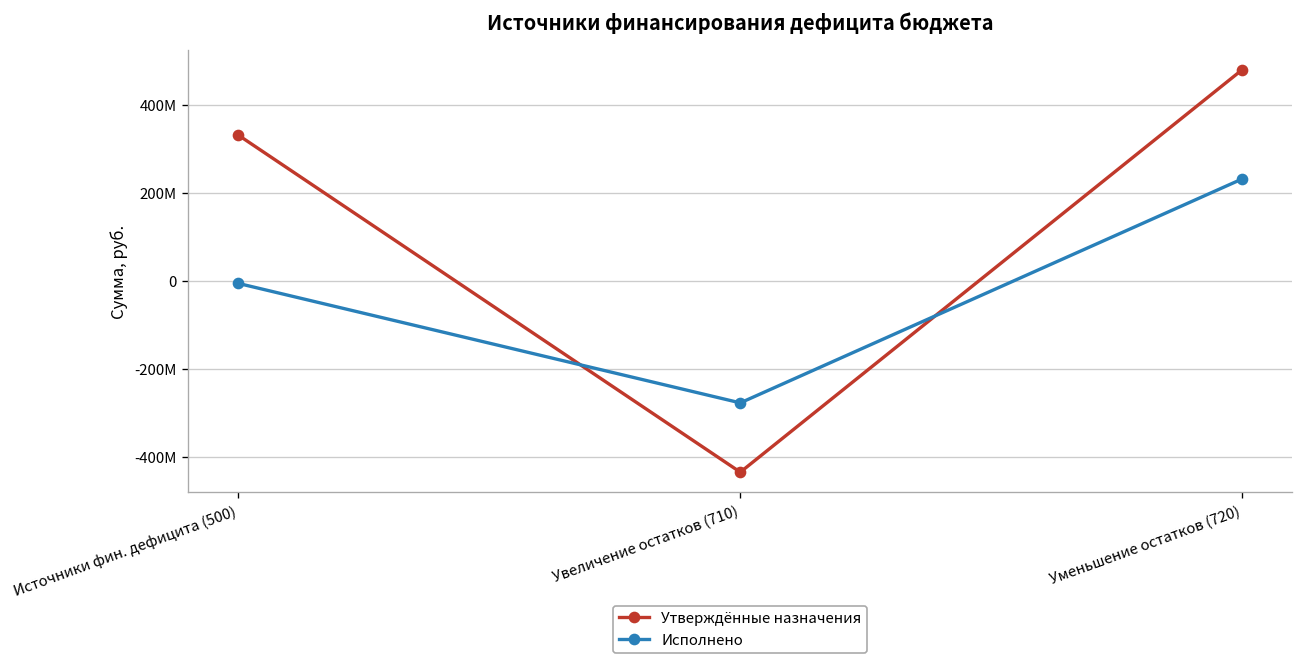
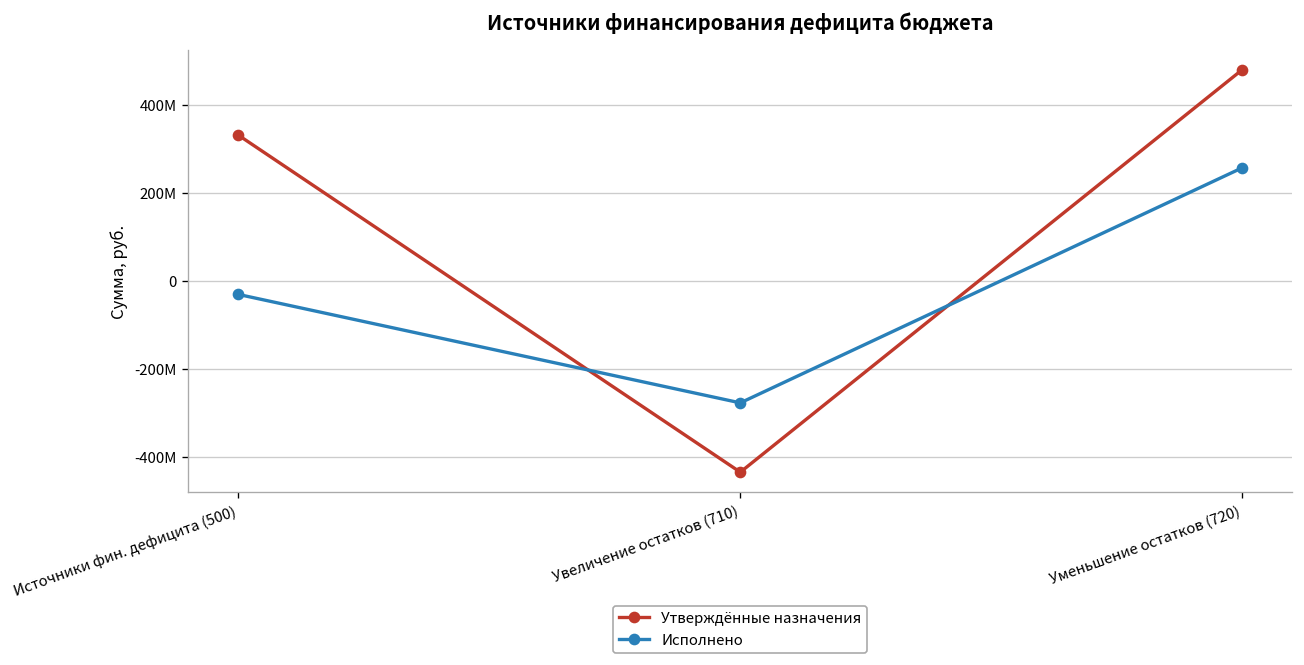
Исполнено, Источники фин. дефицита (500): -10000000 -> -30000000
Исполнено, Уменьшение остатков (720): 230000000 -> 260000000
